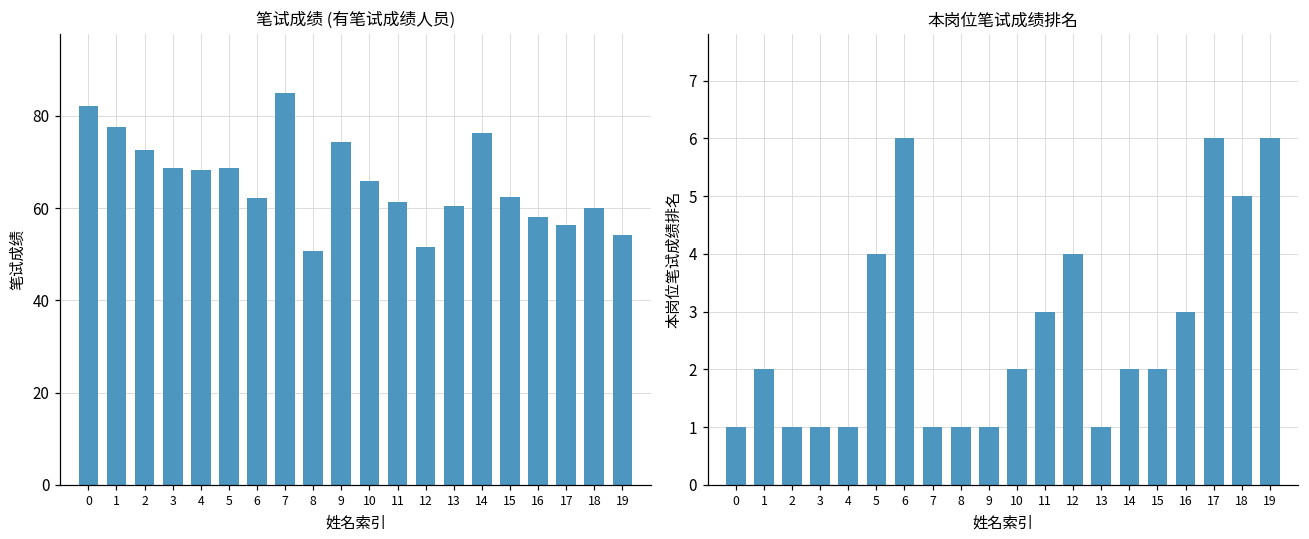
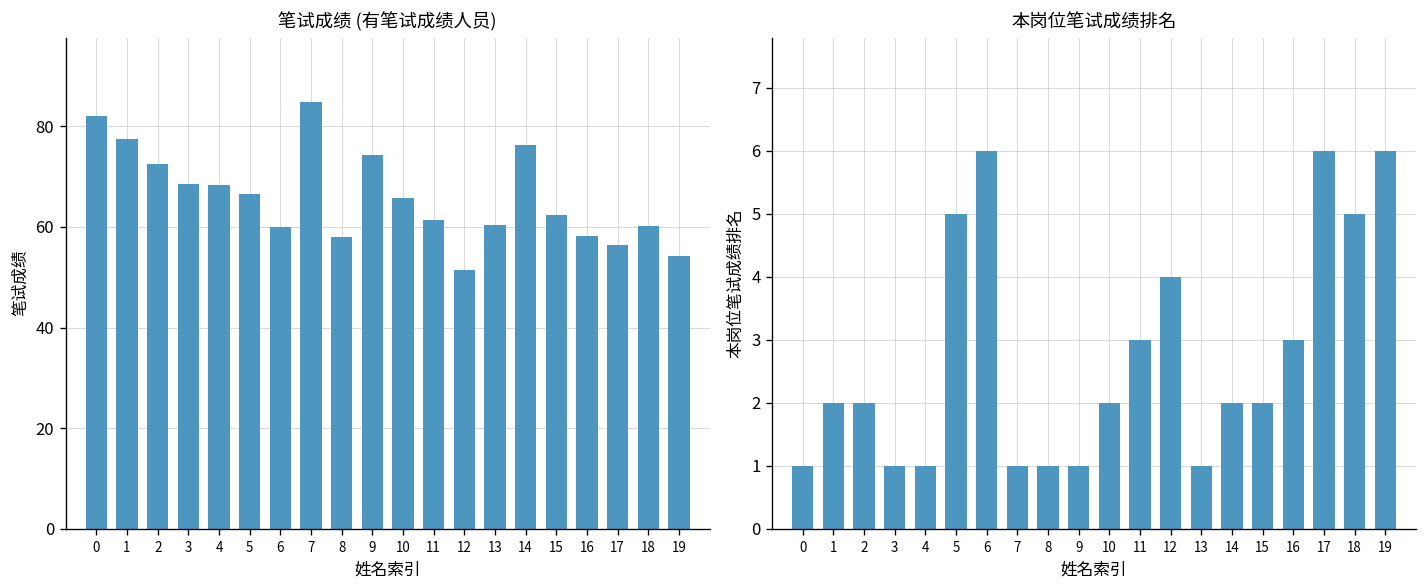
笔试成绩 (有笔试成绩人员), 5: 69 -> 67
笔试成绩 (有笔试成绩人员), 6: 62 -> 60
笔试成绩 (有笔试成绩人员), 8: 51 -> 58
本岗位笔试成绩排名, 2: 1 -> 2
本岗位笔试成绩排名, 5: 4 -> 5
